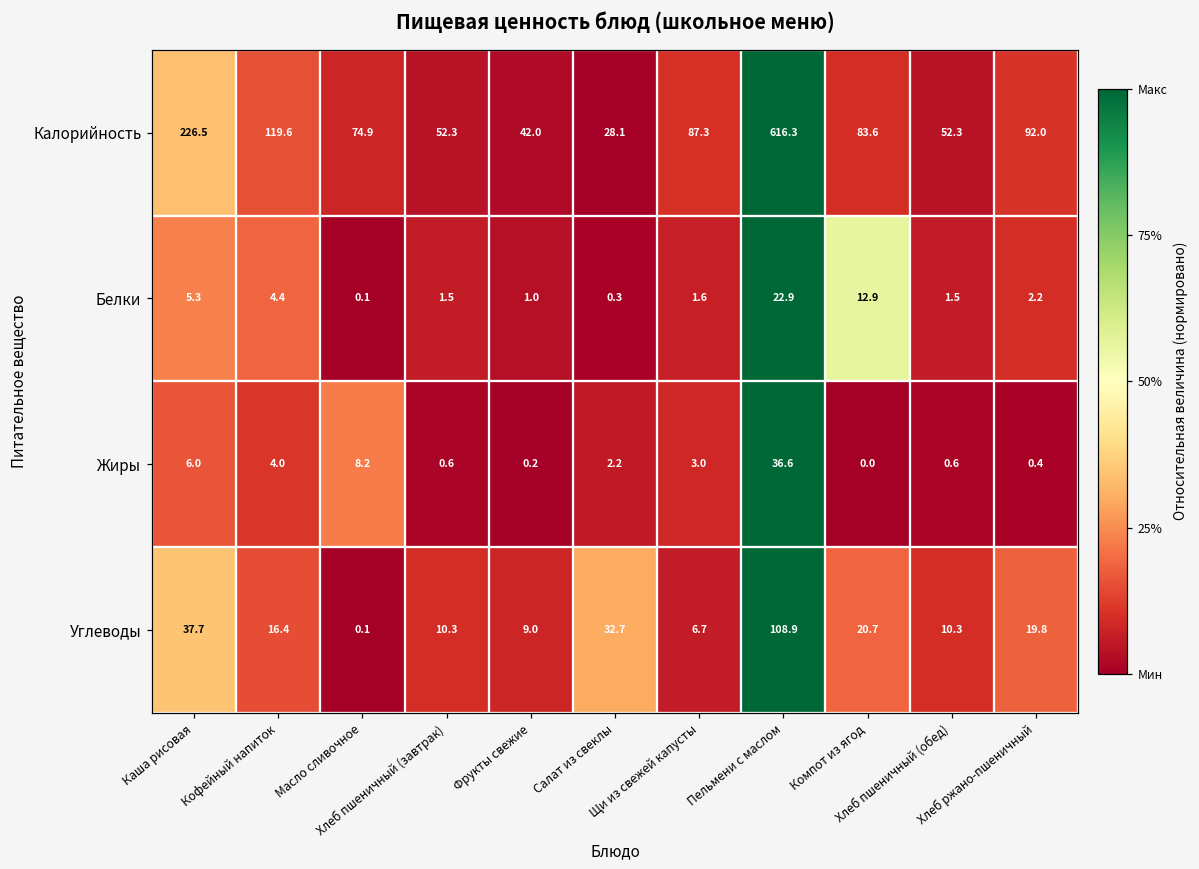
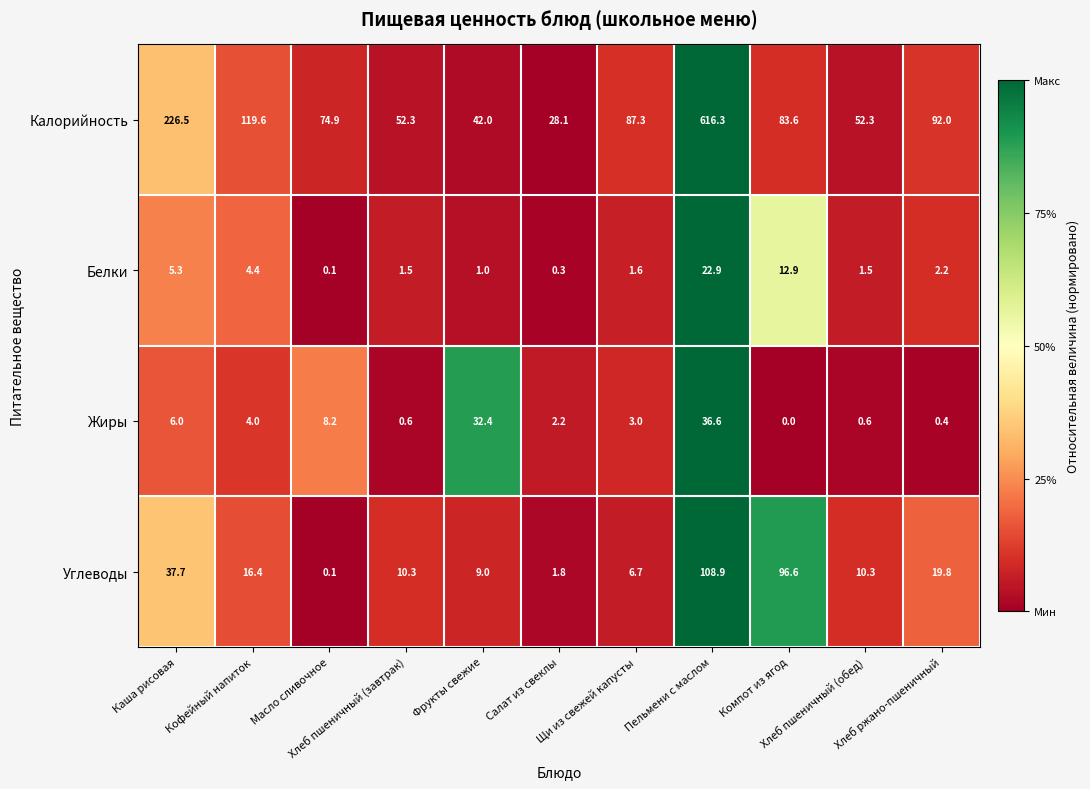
Жиры, Фрукты свежие: 0.2 -> 32.4
Углеводы, Салат из свеклы: 32.7 -> 1.8
Углеводы, Компот из ягод: 20.7 -> 96.6
